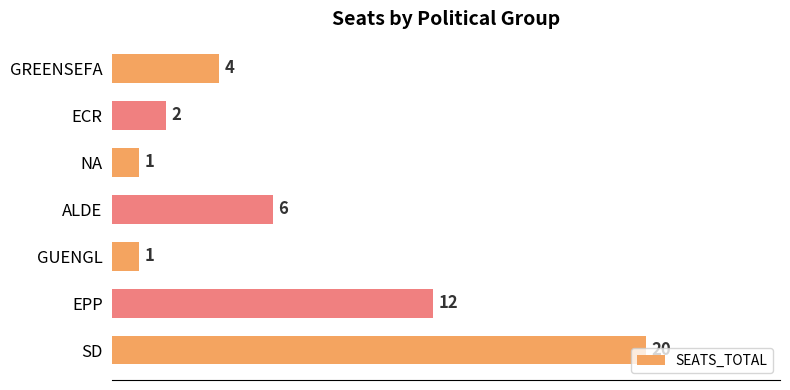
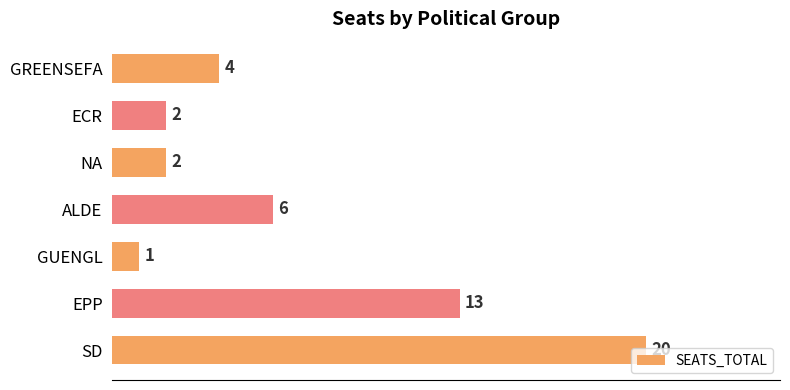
NA: 1 -> 2
EPP: 12 -> 13
